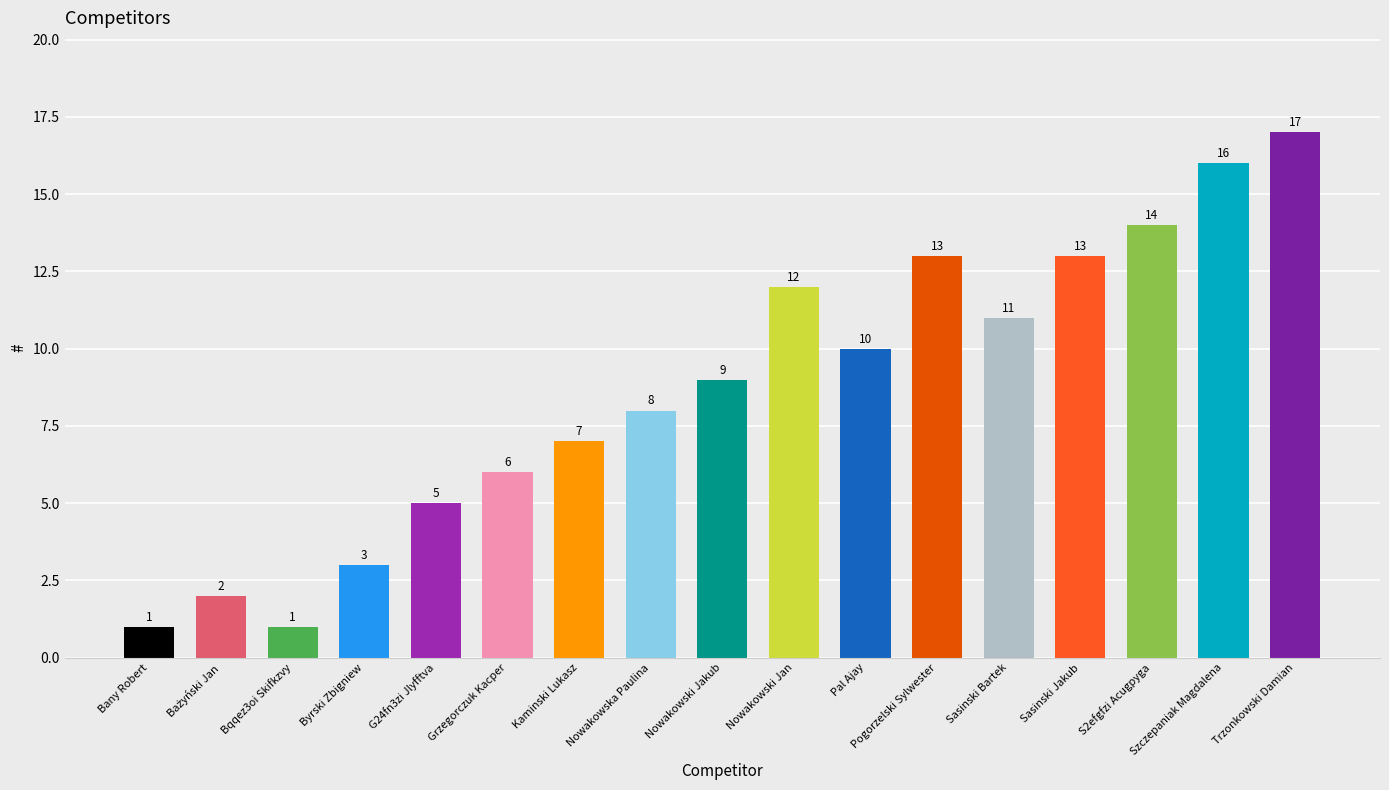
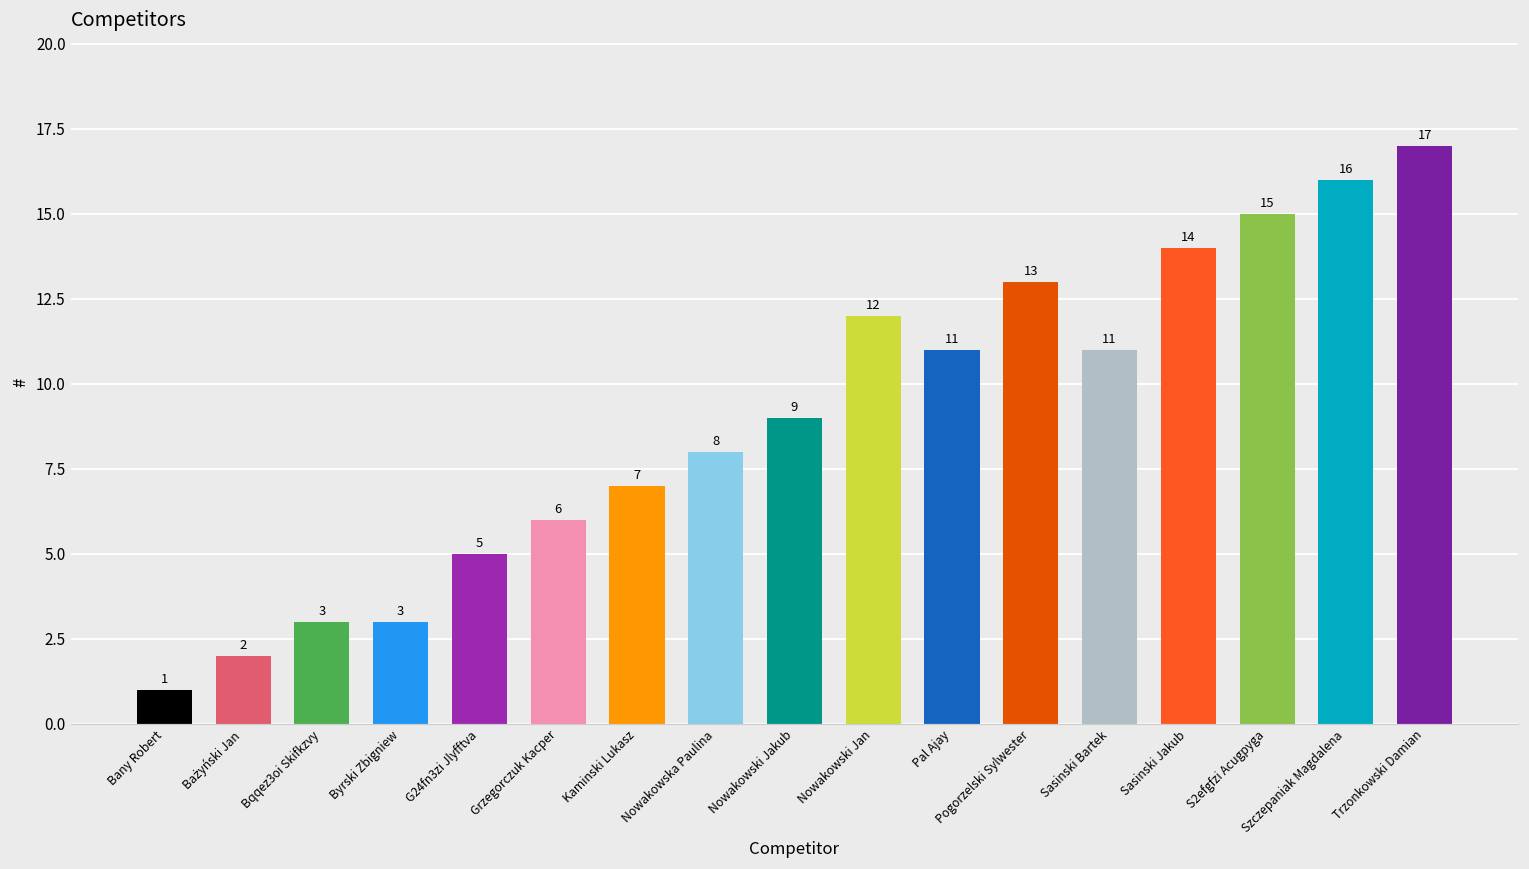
Bqqez3oi Skifkzvy: 1 -> 3
Pal Ajay: 10 -> 11
Sasinski Jakub: 13 -> 14
S2efgfzi Acugpyga: 14 -> 15
